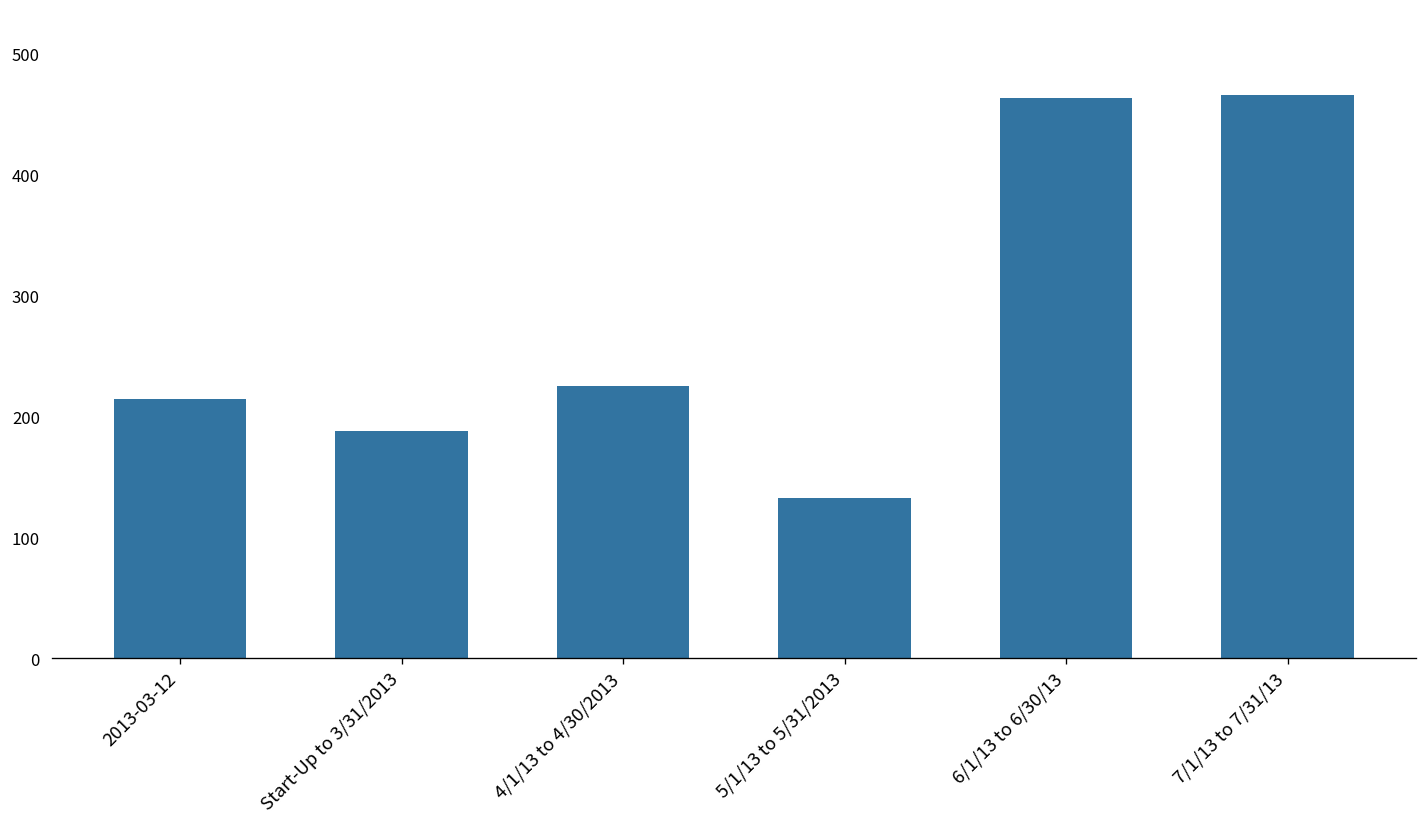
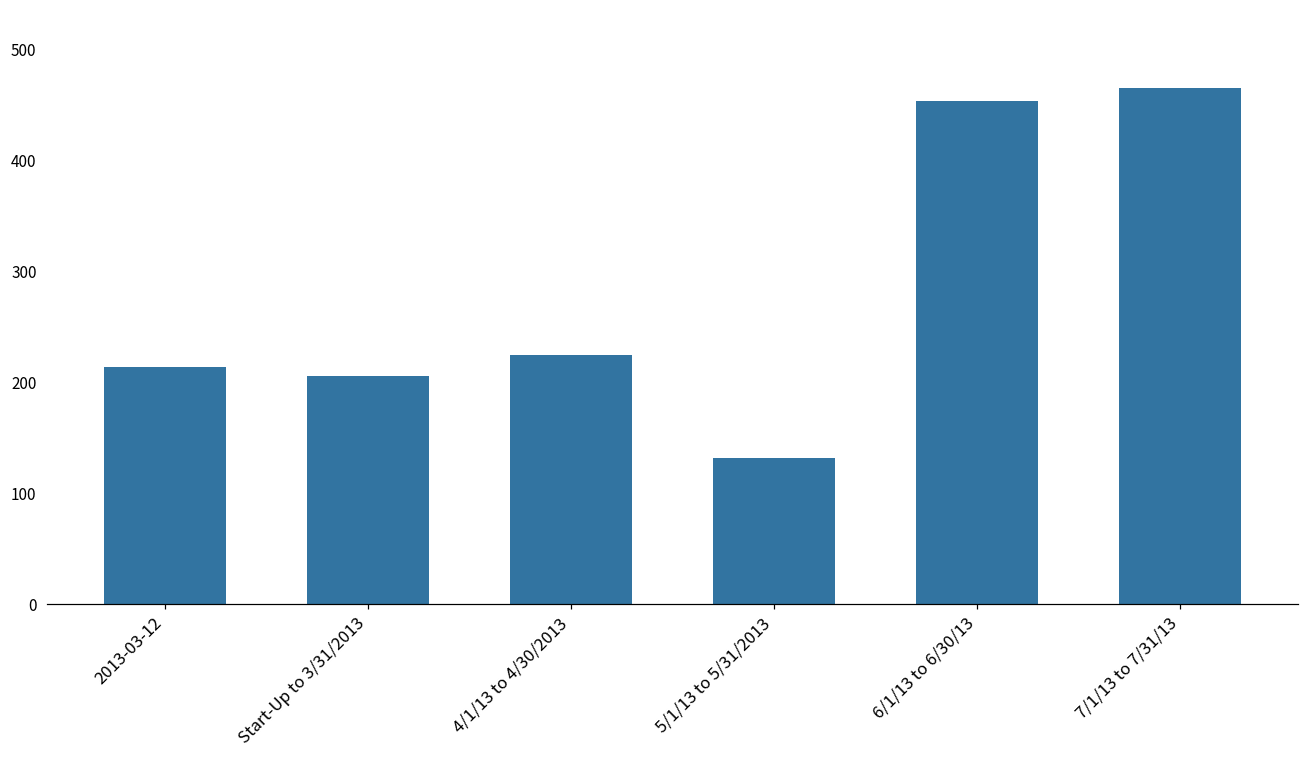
Start-Up to 3/31/2013: 188 -> 206
6/1/13 to 6/30/13: 463 -> 454
